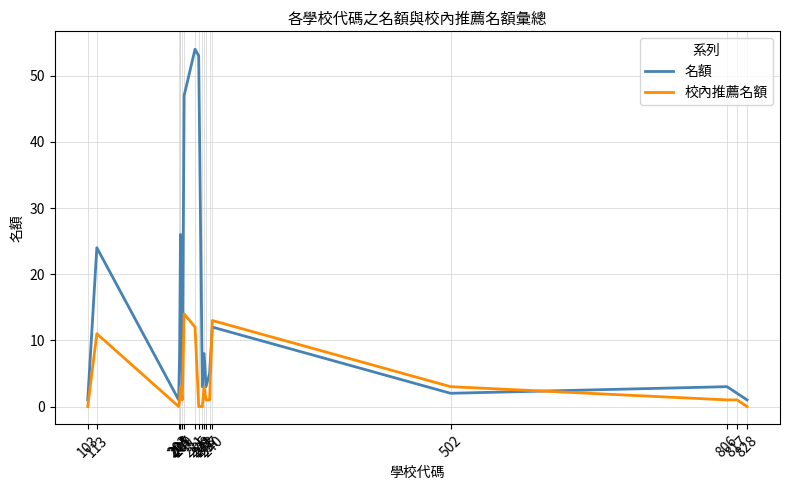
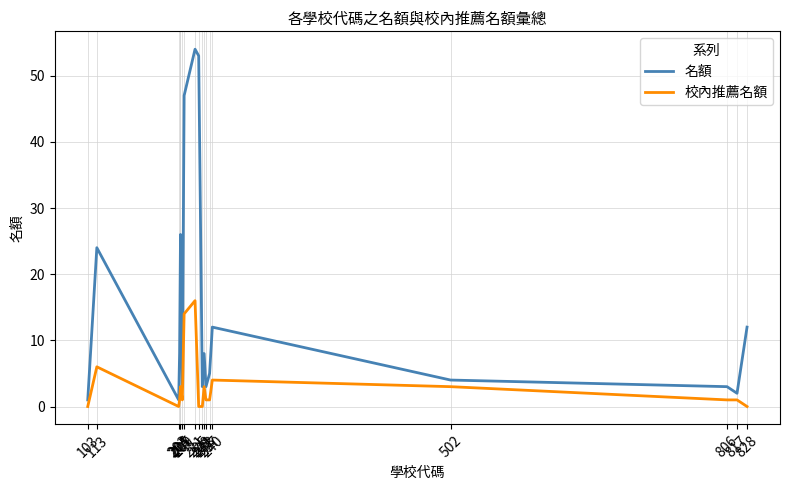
校內推薦名額, 113: 11 -> 6
校內推薦名額, 221: 12 -> 16
校內推薦名額, 240: 13 -> 4
名額, 502: 2 -> 4
名額, 828: 1 -> 12
